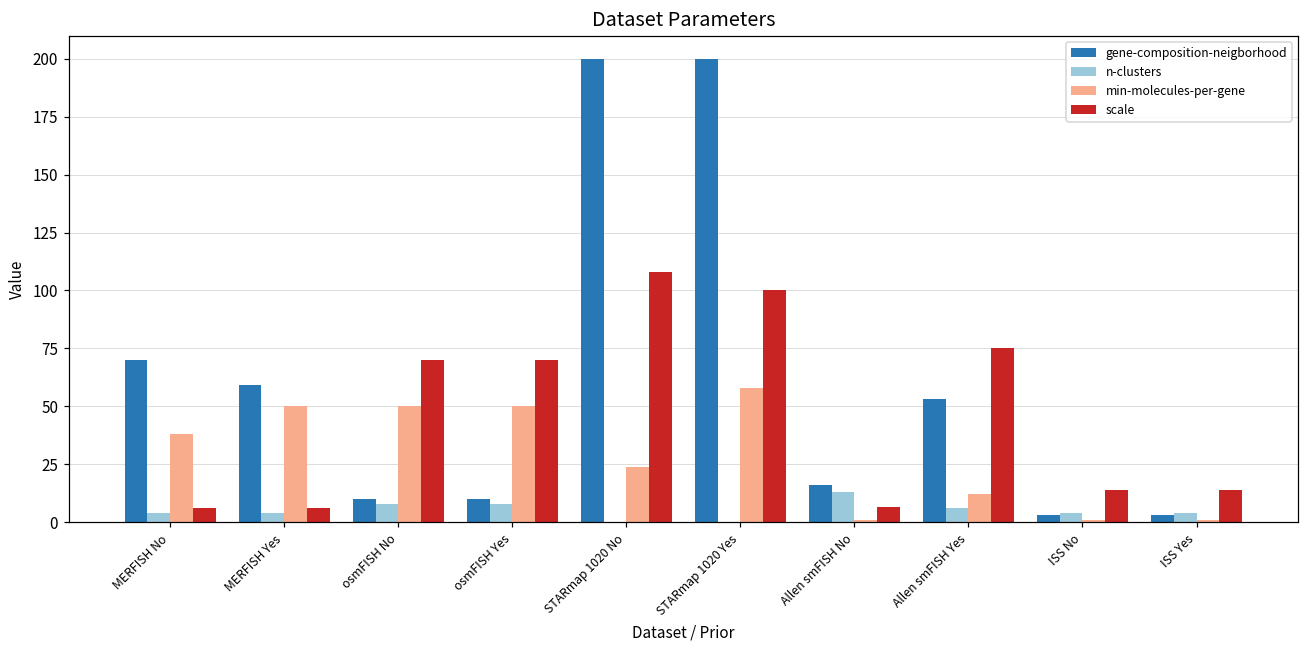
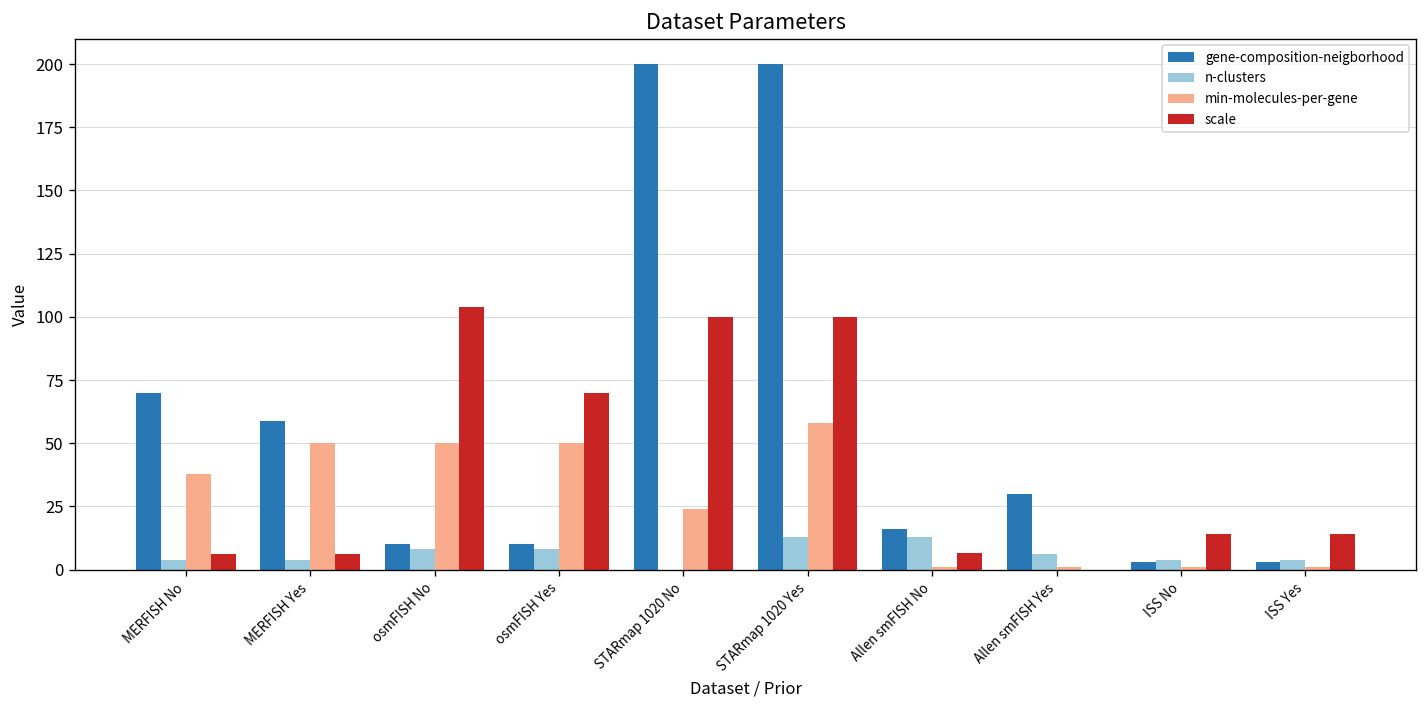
scale, osmFISH No: 70 -> 104
scale, STARmap 1020 No: 108 -> 100
n-clusters, STARmap 1020 Yes: 0 -> 13
gene-composition-neigborhood, Allen smFISH Yes: 53 -> 30
min-molecules-per-gene, Allen smFISH Yes: 12 -> 1
scale, Allen smFISH Yes: 75 -> 0
